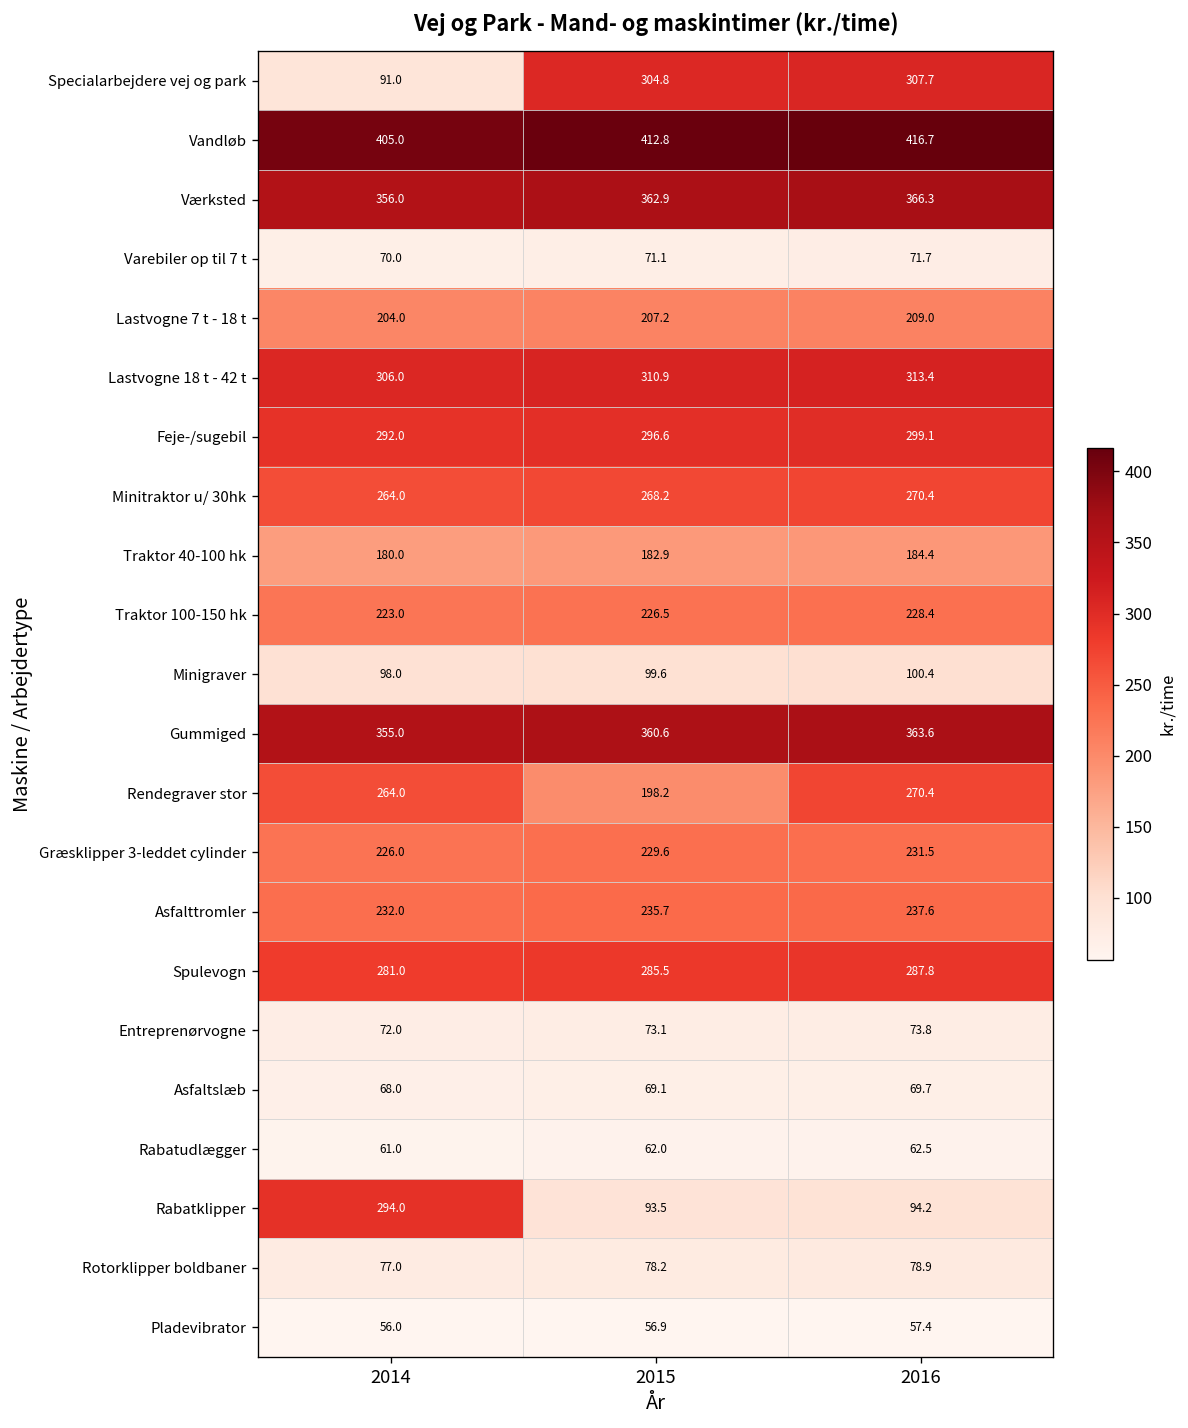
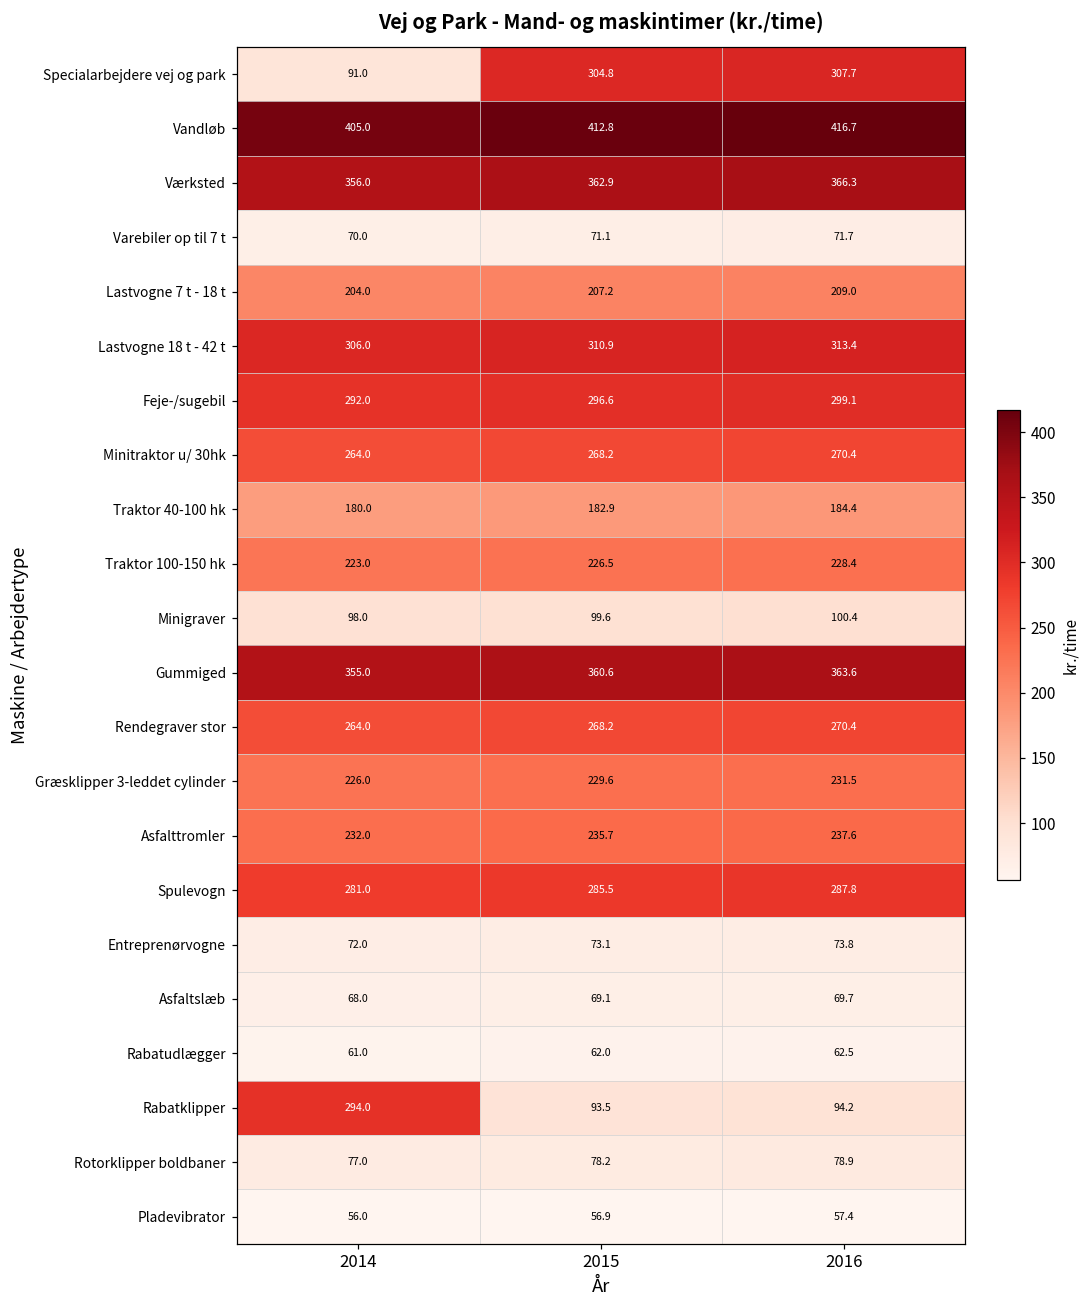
Rendegraver stor, 2015: 198.2 -> 268.2
